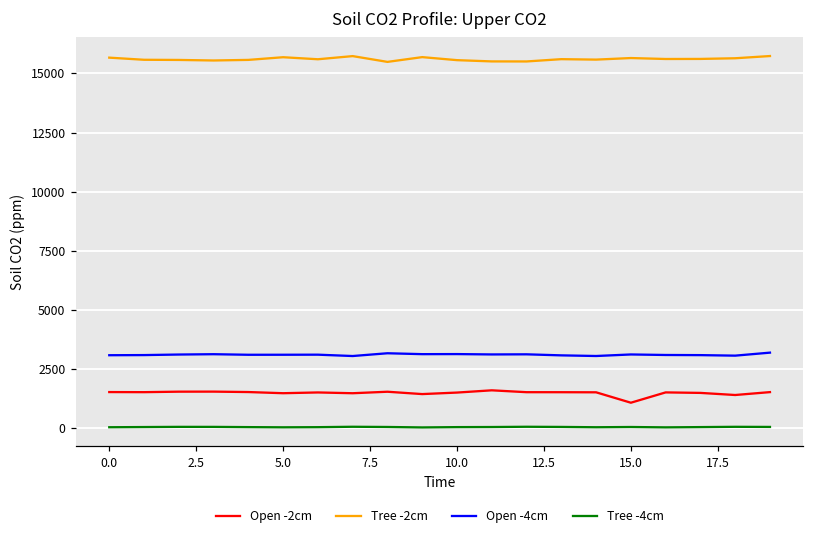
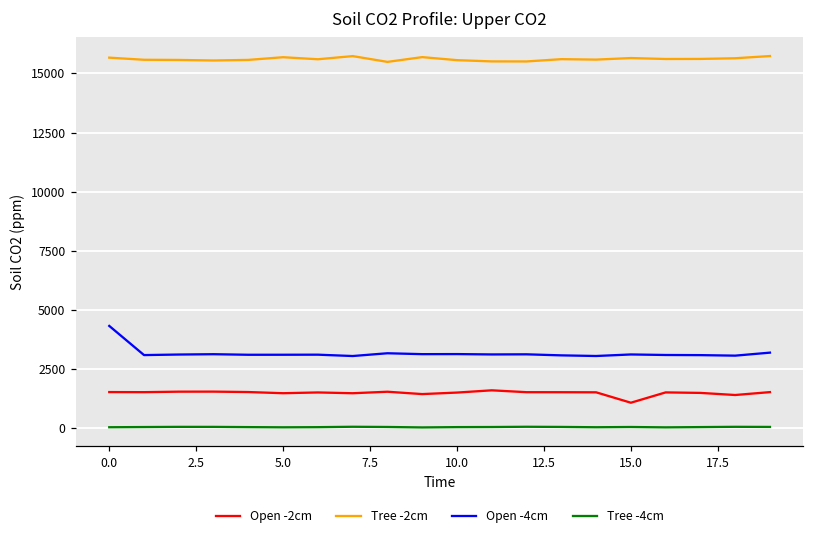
Open -4cm, 0.0: 3100 -> 4300
